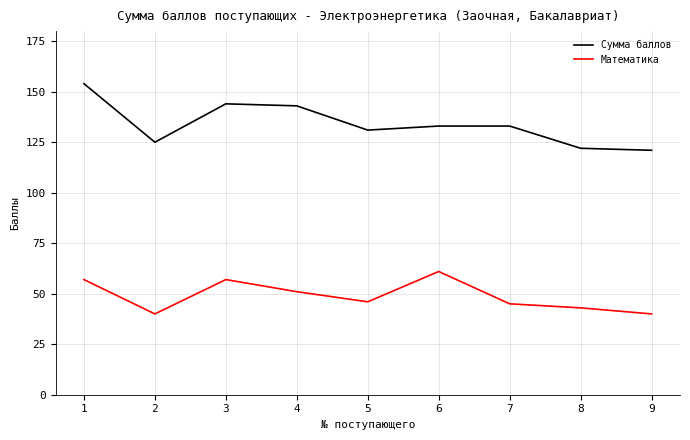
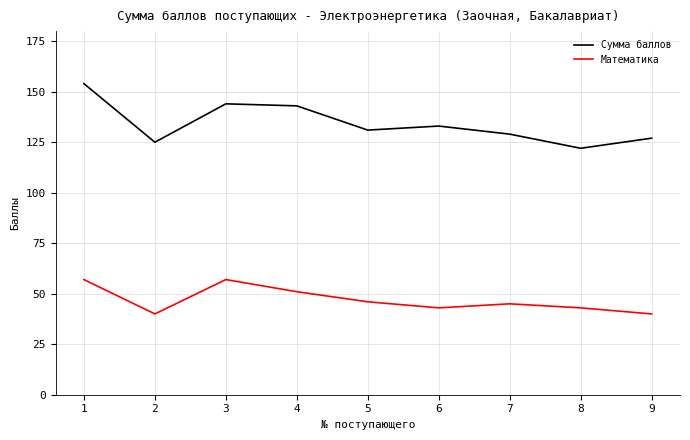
Математика, 6: 61 -> 43
Сумма баллов, 7: 133 -> 129
Сумма баллов, 9: 121 -> 127
